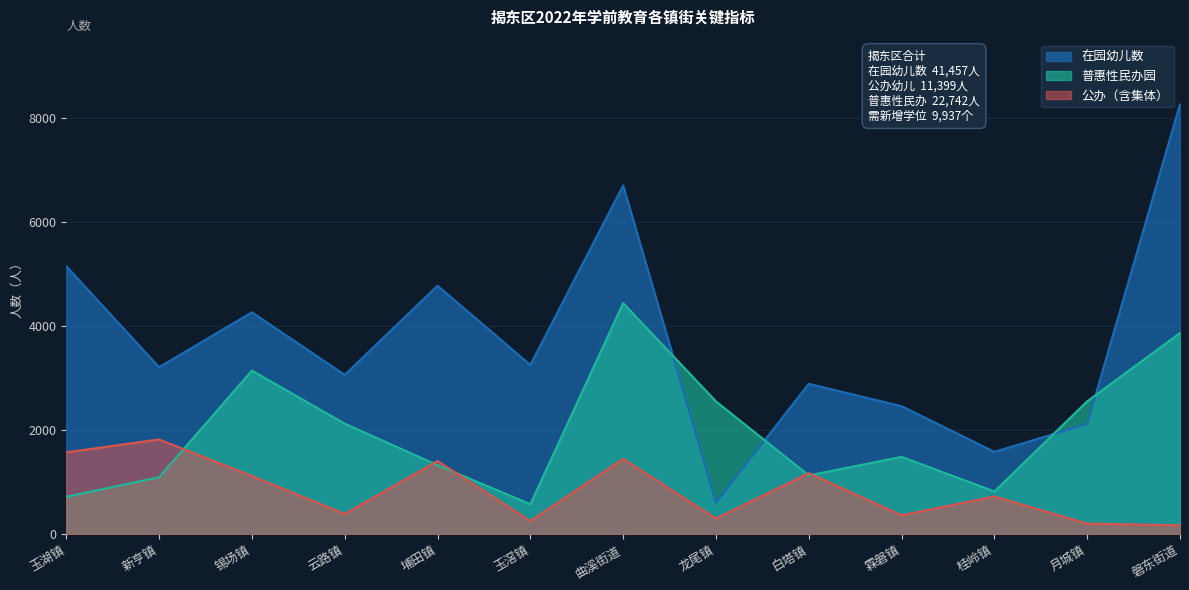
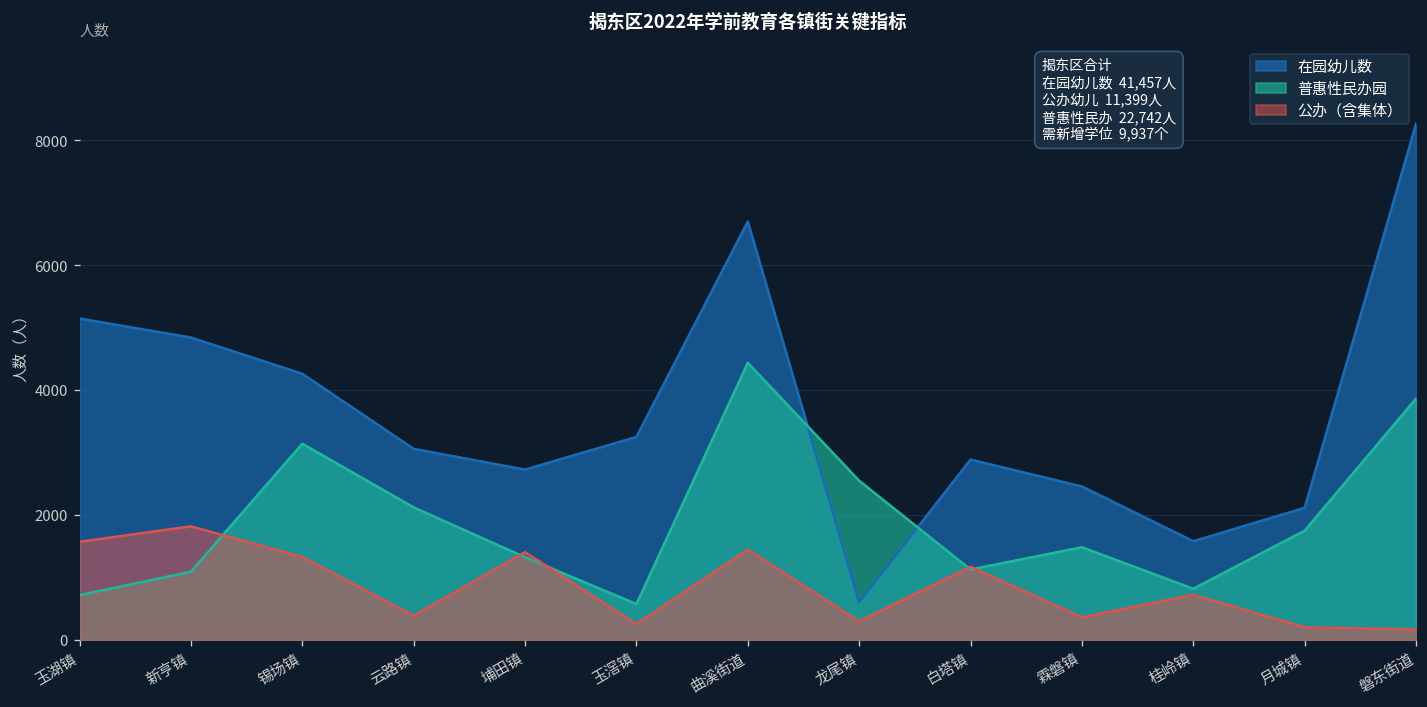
在园幼儿数, 新亨镇: 3200 -> 4800
公办（含集体）, 锡场镇: 1100 -> 1300
在园幼儿数, 埔田镇: 4800 -> 2700
普惠性民办园, 月城镇: 2500 -> 1700
